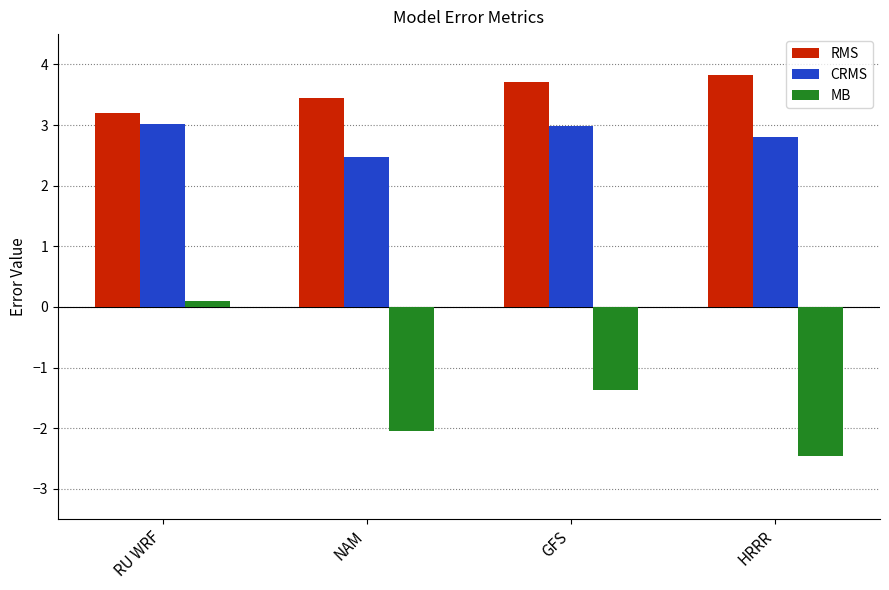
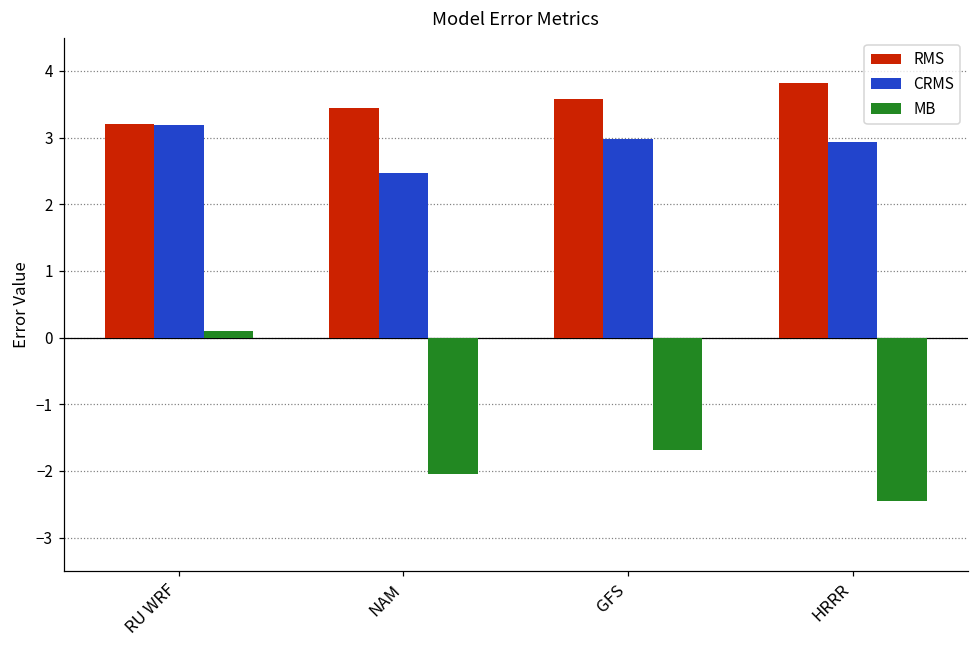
CRMS, RU WRF: 3.0 -> 3.2
RMS, GFS: 3.7 -> 3.6
MB, GFS: -1.4 -> -1.7
CRMS, HRRR: 2.8 -> 2.9
